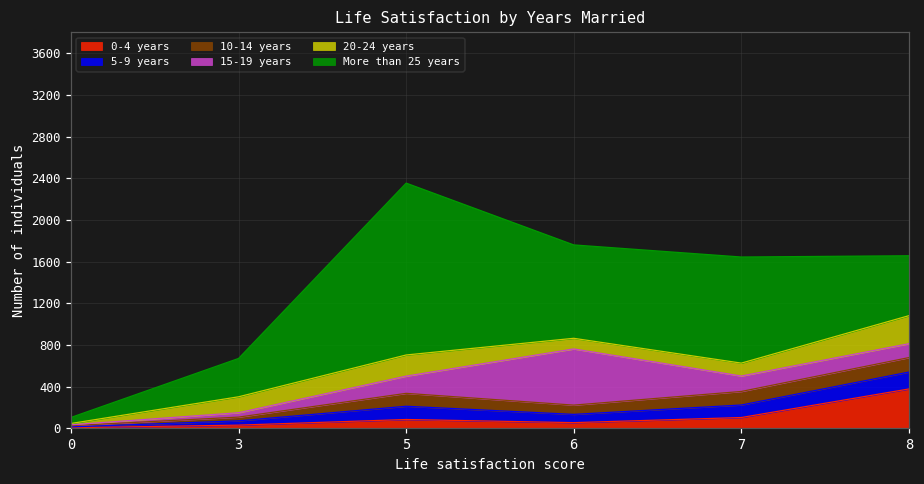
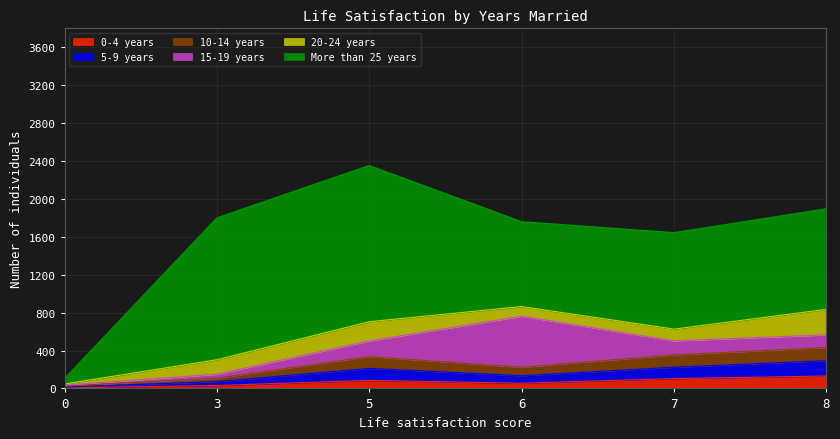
More than 25 years, 3: 400 -> 1500
0-4 years, 8: 400 -> 100
More than 25 years, 8: 600 -> 1100
